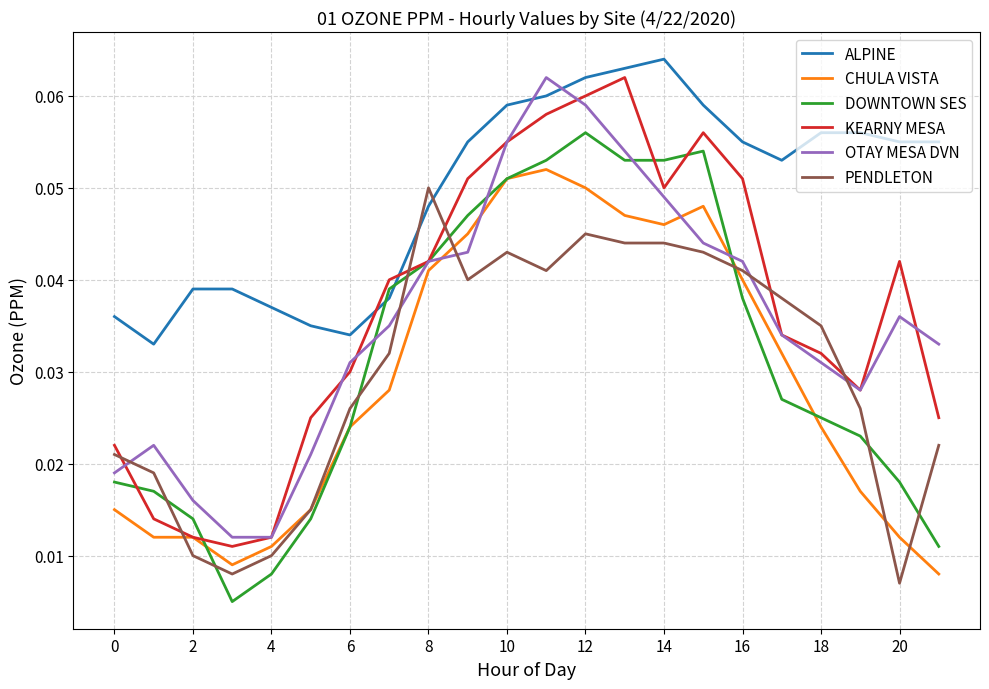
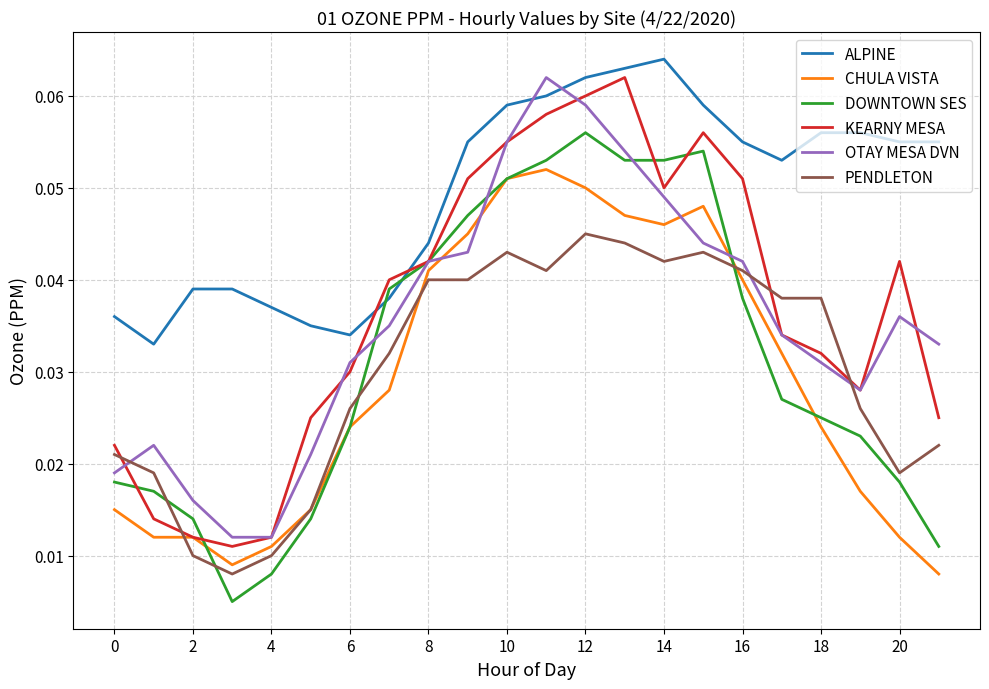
ALPINE, 8: 0.048 -> 0.044
PENDLETON, 8: 0.05 -> 0.04
PENDLETON, 14: 0.044 -> 0.042
PENDLETON, 18: 0.035 -> 0.038
PENDLETON, 20: 0.007 -> 0.019
